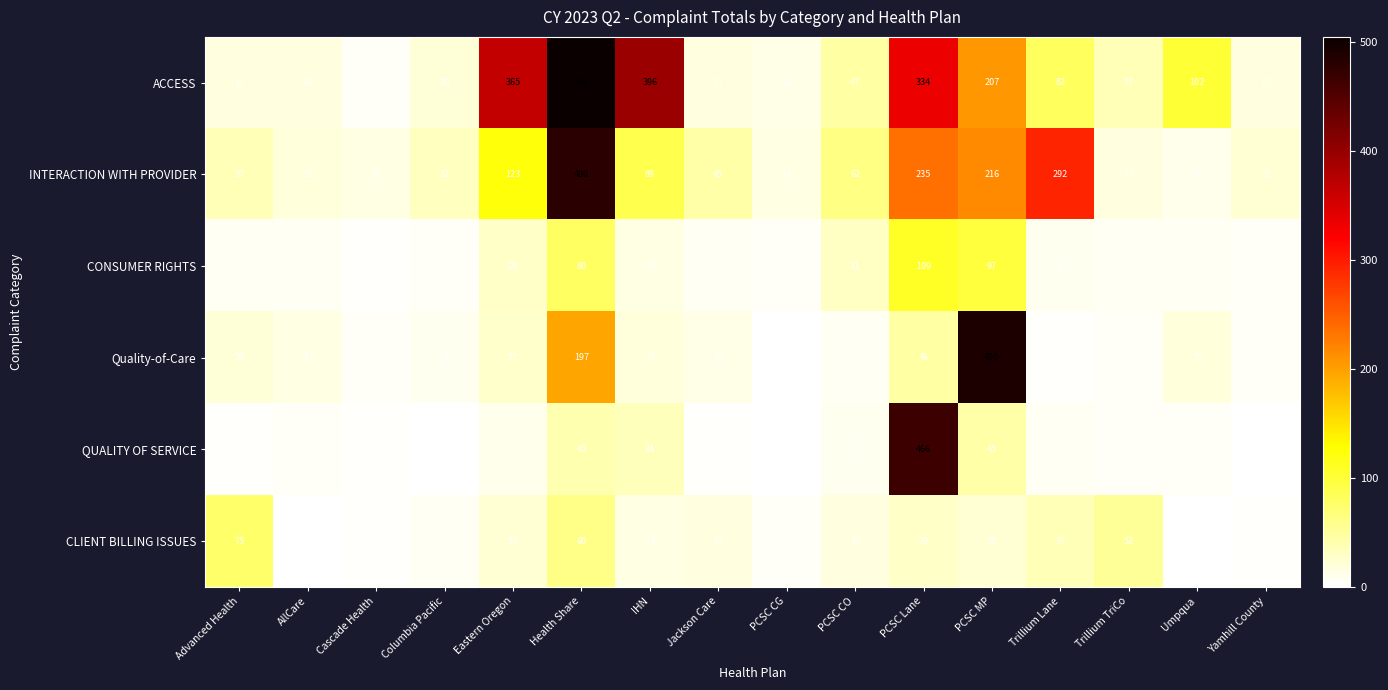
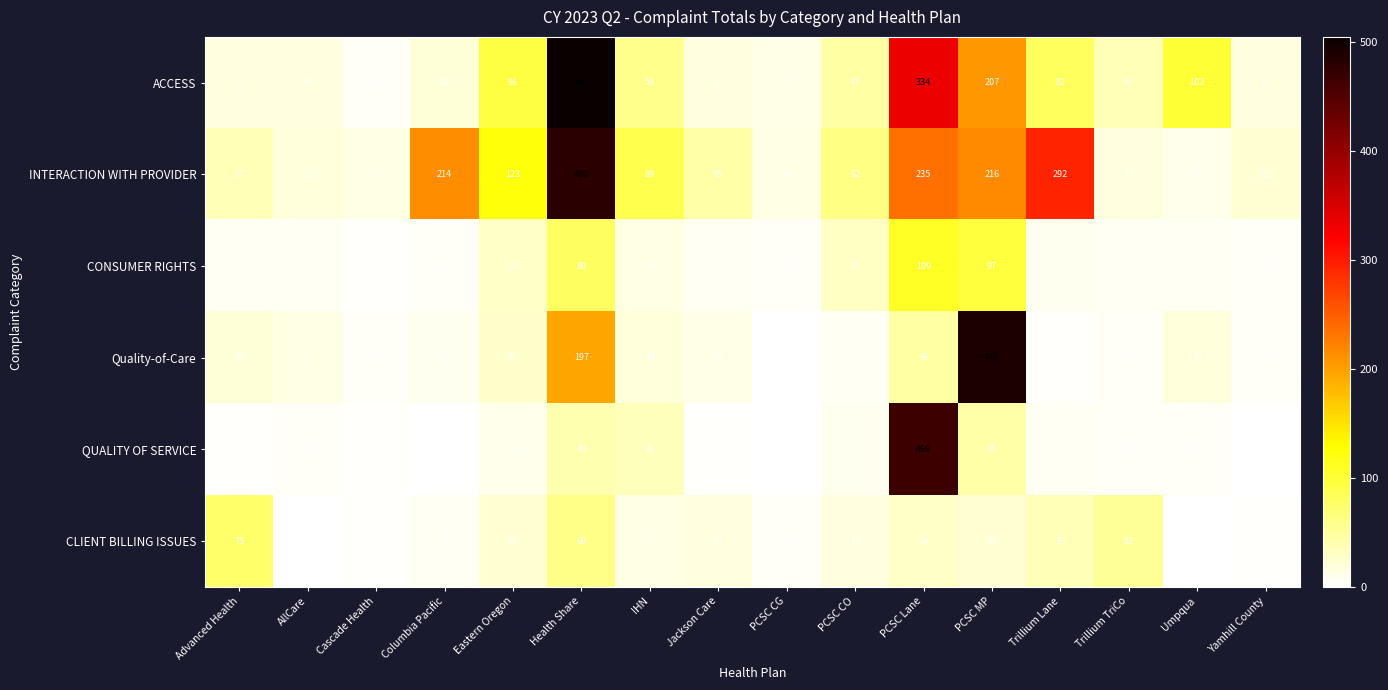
ACCESS, Eastern Oregon: 365 -> 96
ACCESS, IHN: 396 -> 59
INTERACTION WITH PROVIDER, Columbia Pacific: 32 -> 214
